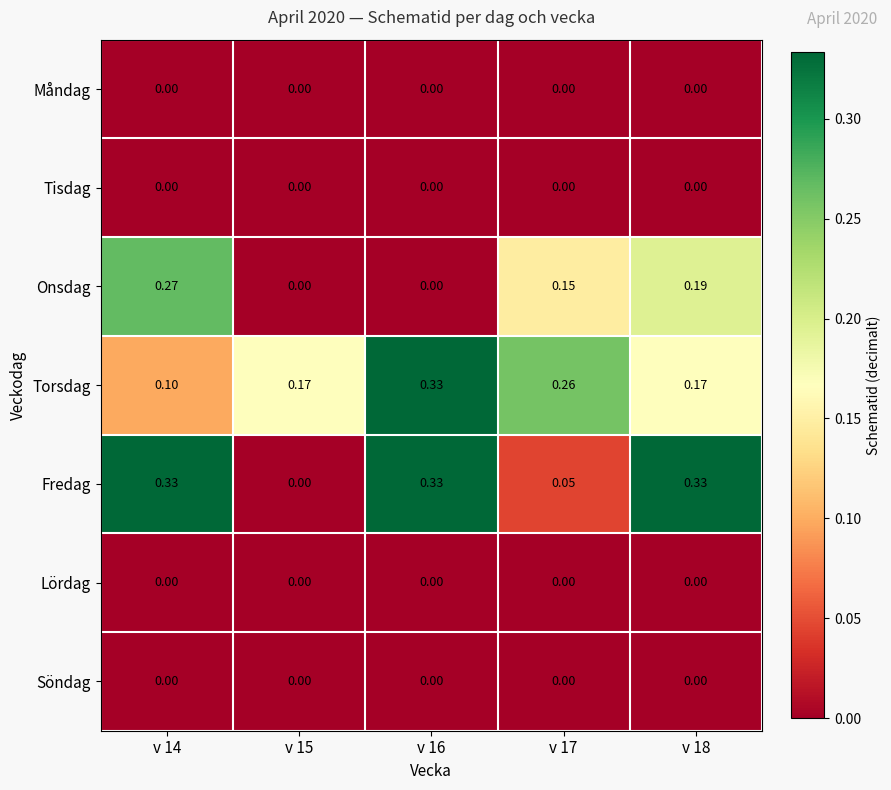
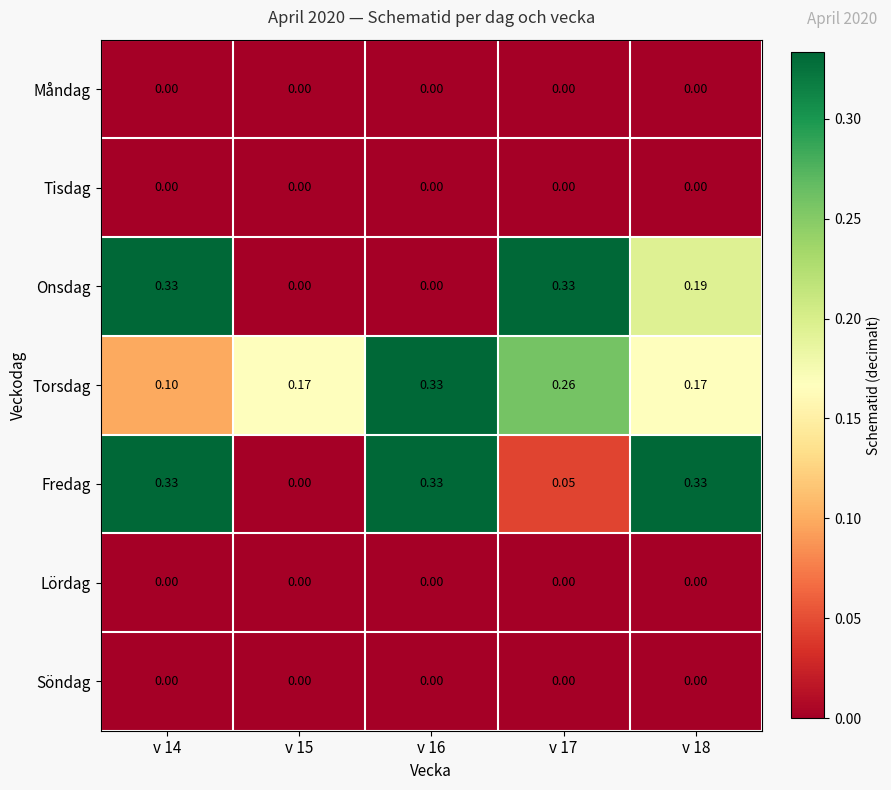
Onsdag, v 14: 0.27 -> 0.33
Onsdag, v 17: 0.15 -> 0.33
